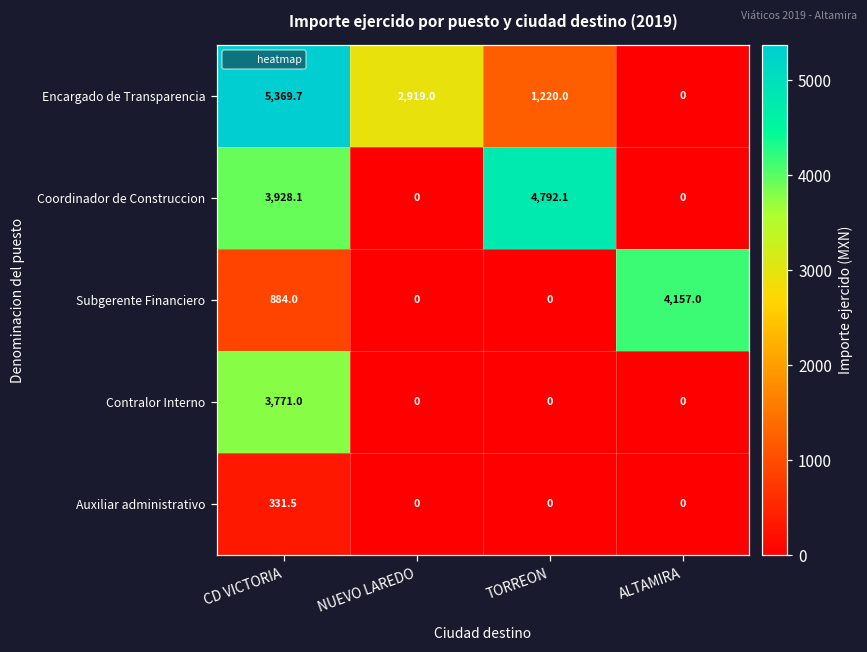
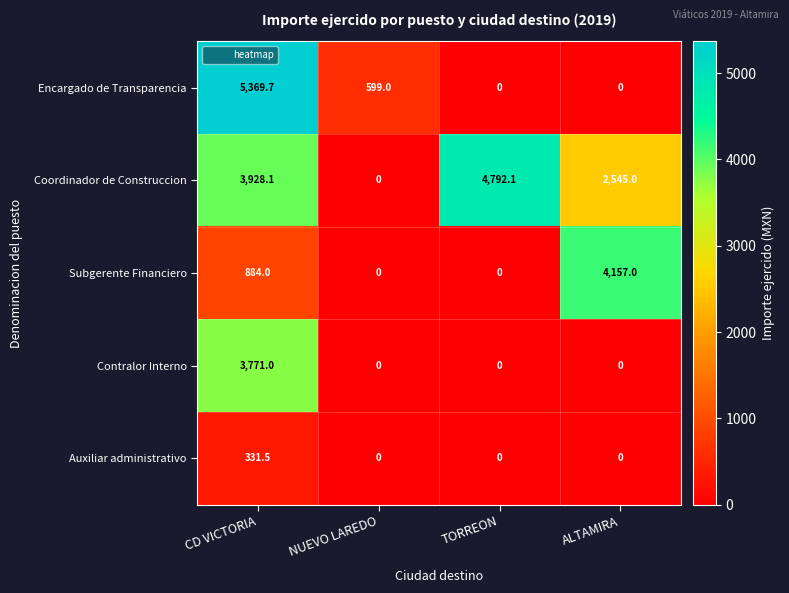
Encargado de Transparencia, NUEVO LAREDO: 2,919.0 -> 599.0
Encargado de Transparencia, TORREON: 1,220.0 -> 0
Coordinador de Construccion, ALTAMIRA: 0 -> 2,545.0
